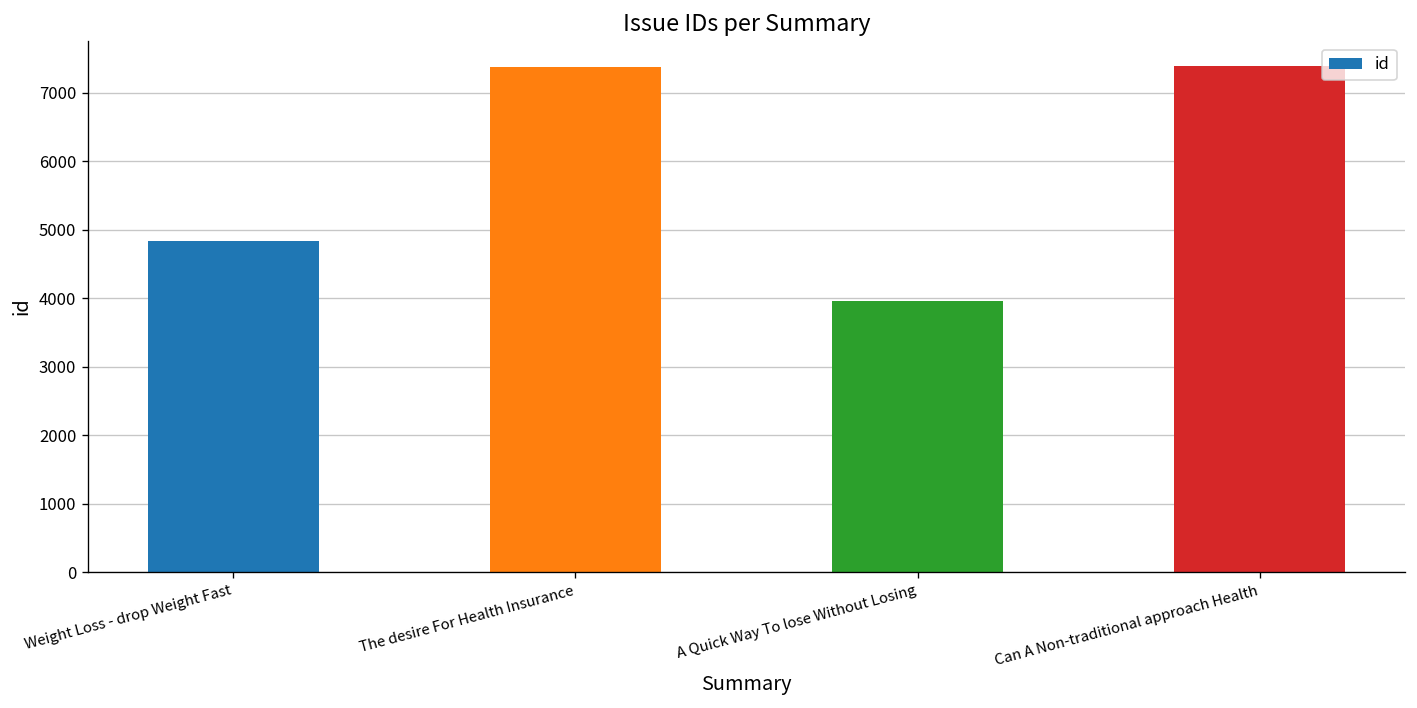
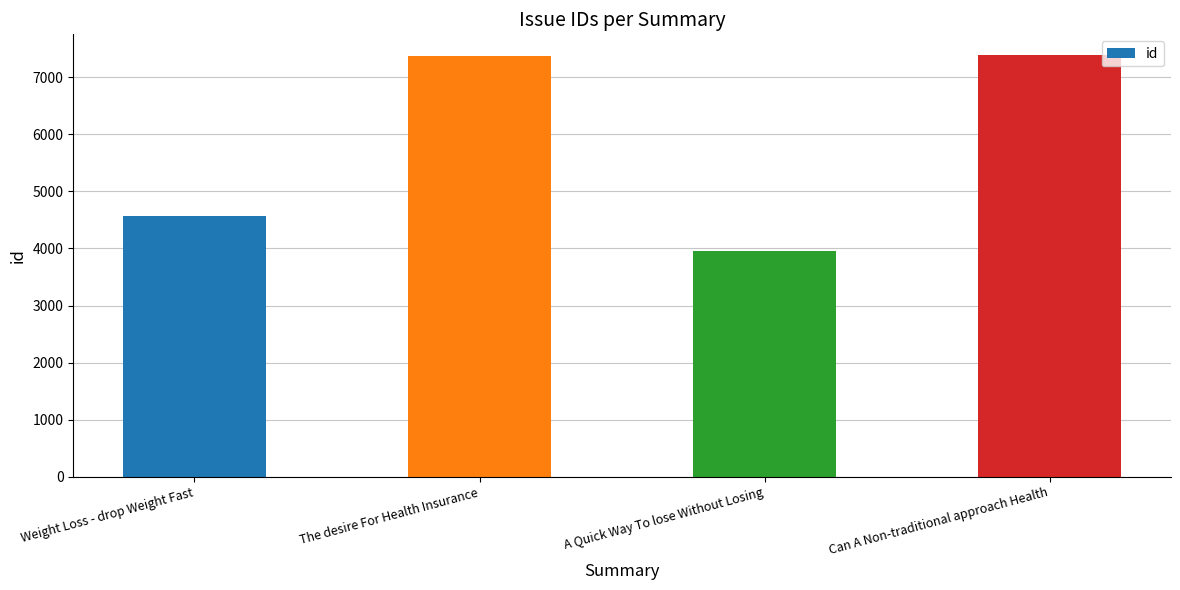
Weight Loss - drop Weight Fast: 4800 -> 4600
